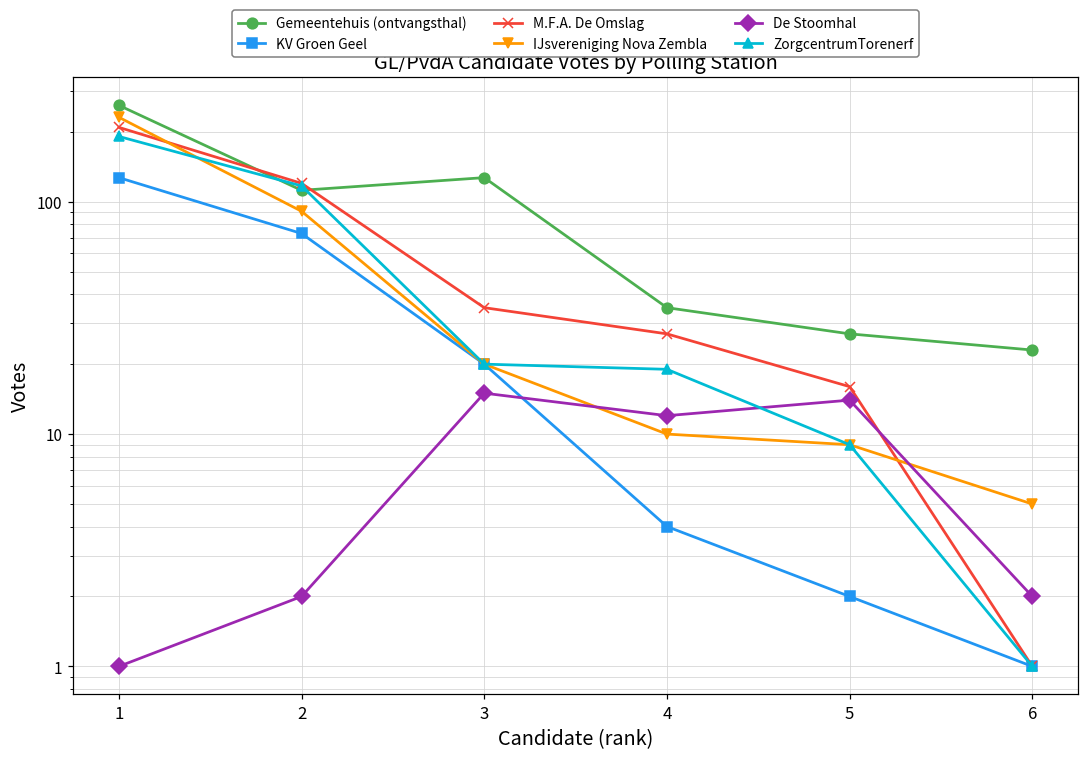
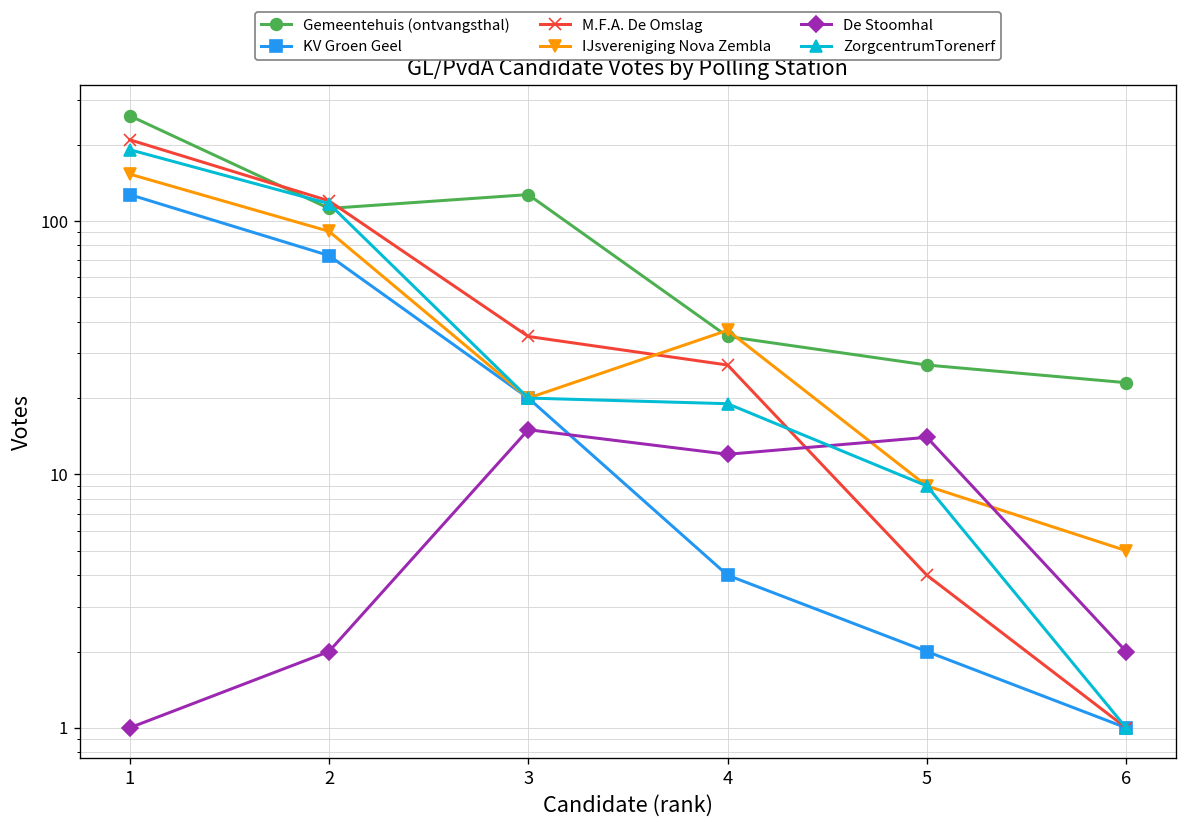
IJsvereniging Nova Zembla, 1: 230 -> 150
IJsvereniging Nova Zembla, 4: 10 -> 37
M.F.A. De Omslag, 5: 16 -> 4
